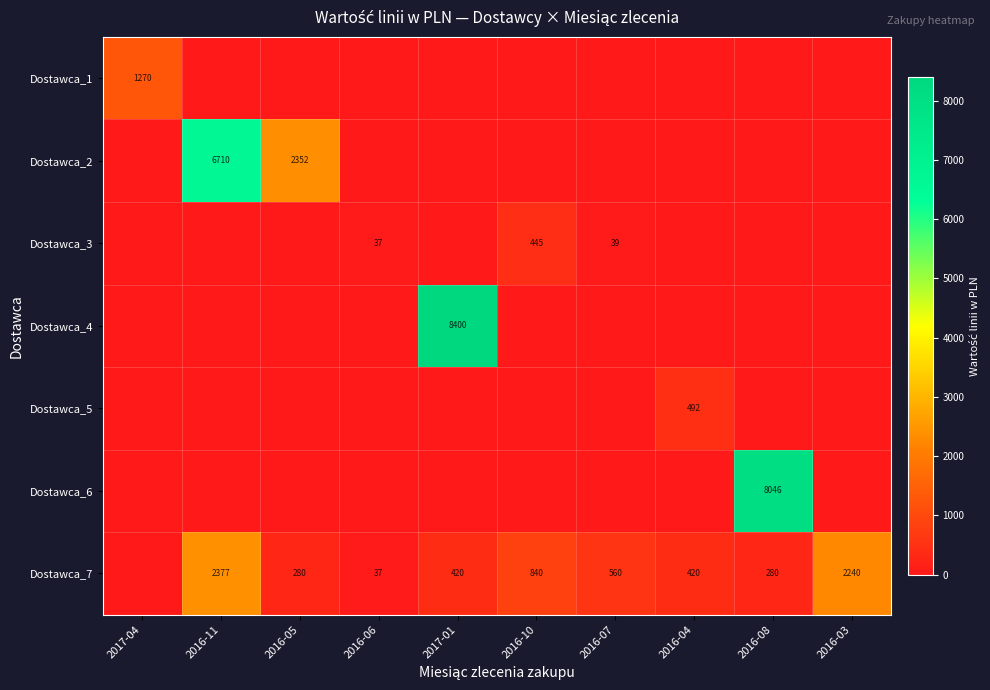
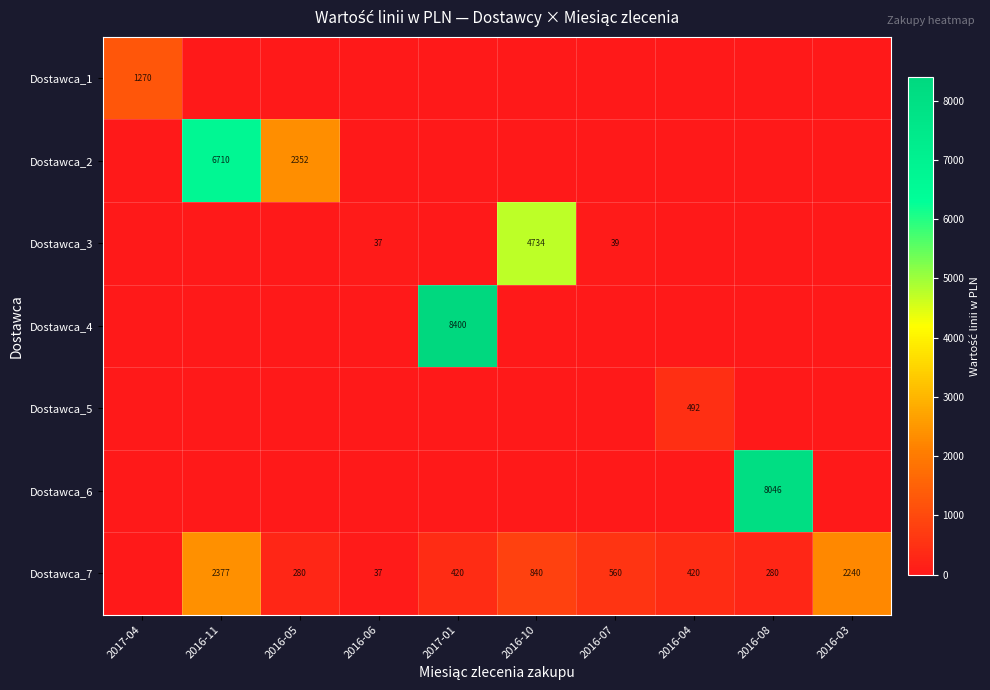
Dostawca_3, 2016-10: 445 -> 4734
